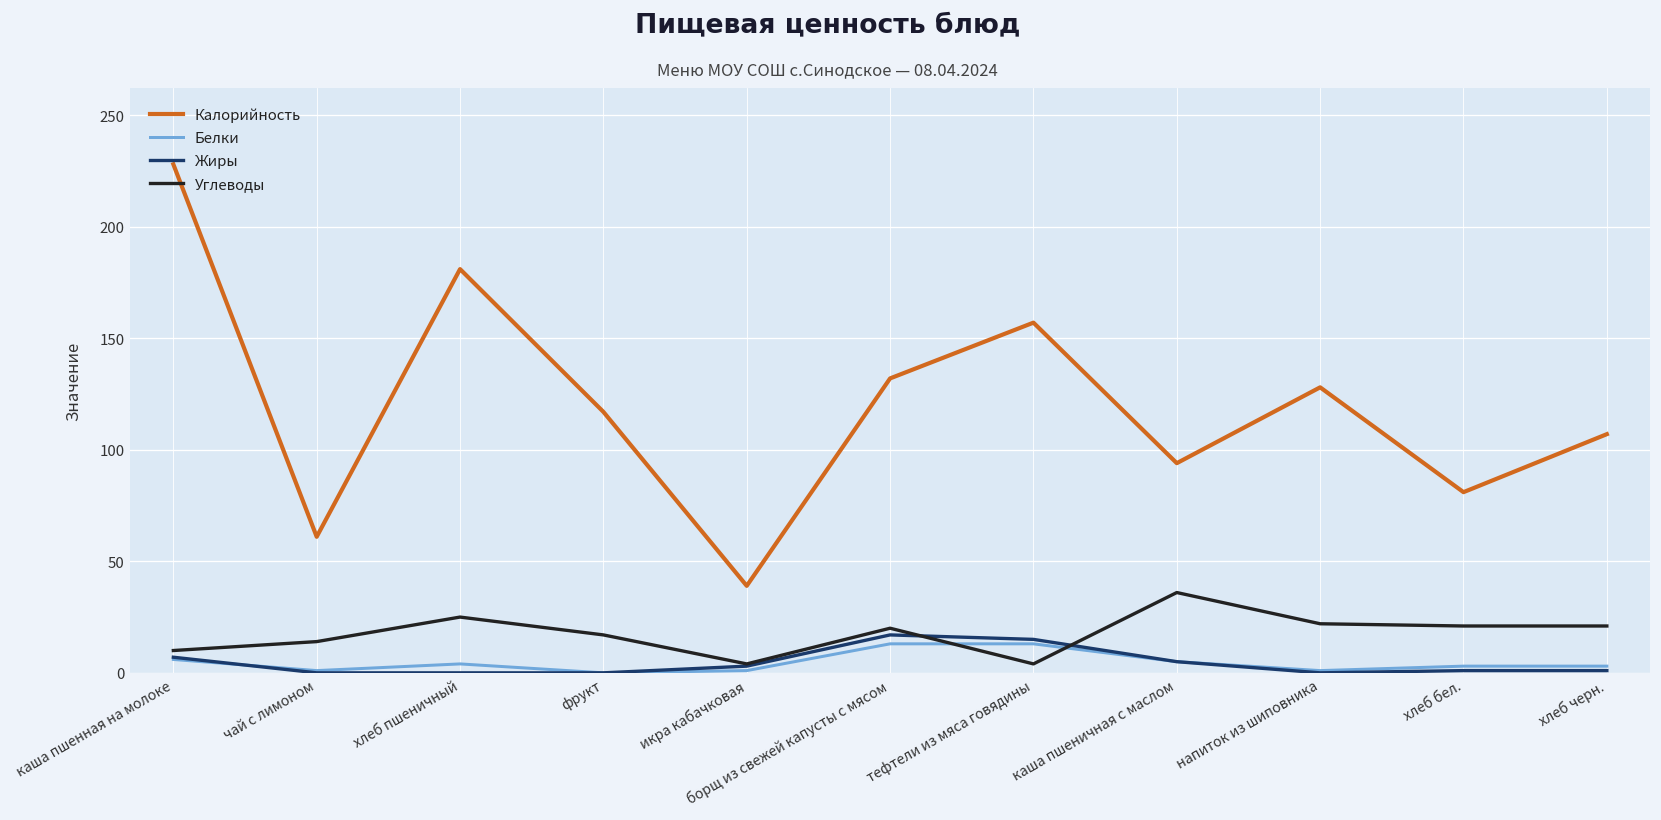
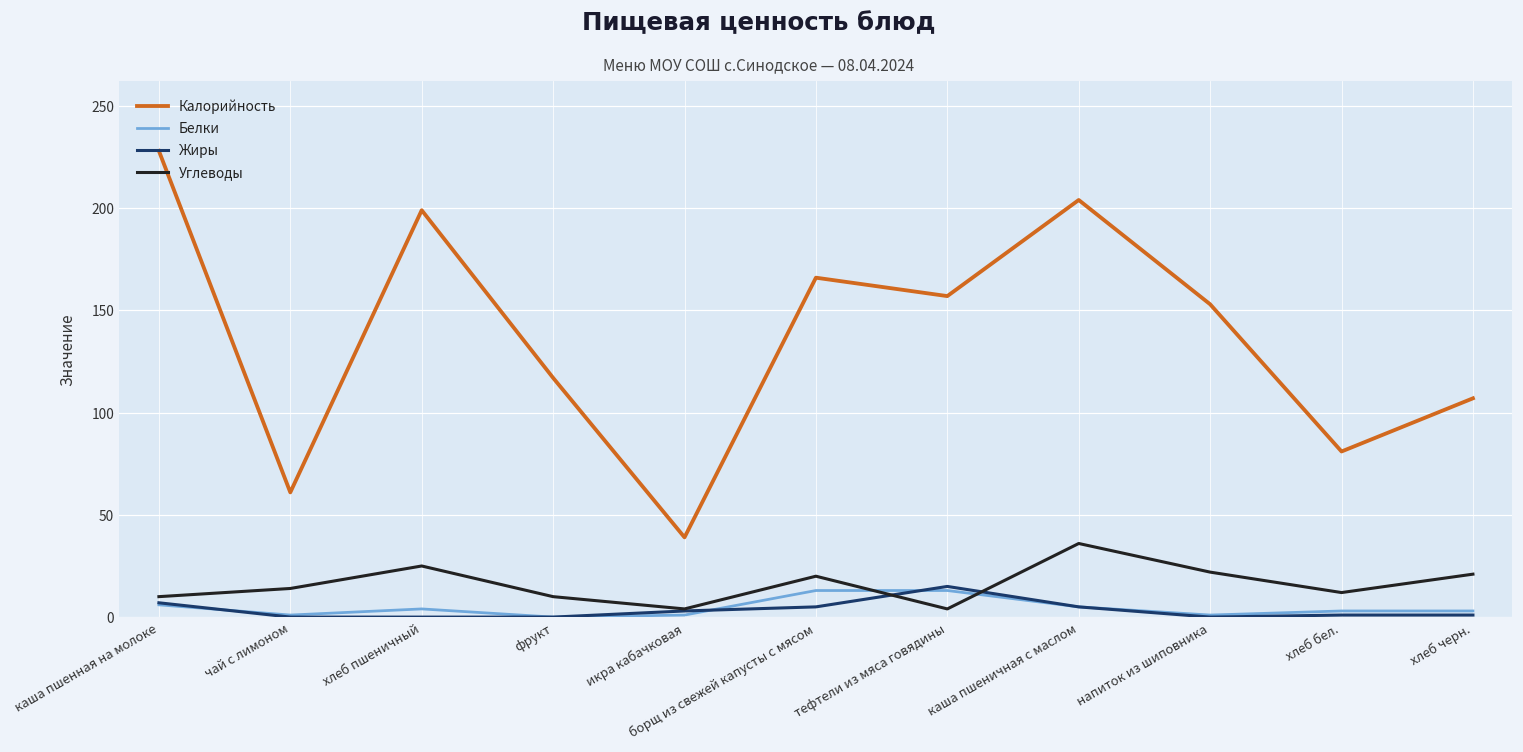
Калорийность, хлеб пшеничный: 181 -> 199
Углеводы, фрукт: 17 -> 10
Калорийность, борщ из свежей капусты с мясом: 132 -> 166
Жиры, борщ из свежей капусты с мясом: 17 -> 5
Калорийность, каша пшеничная с маслом: 94 -> 204
Калорийность, напиток из шиповника: 128 -> 153
Углеводы, хлеб бел.: 21 -> 12
